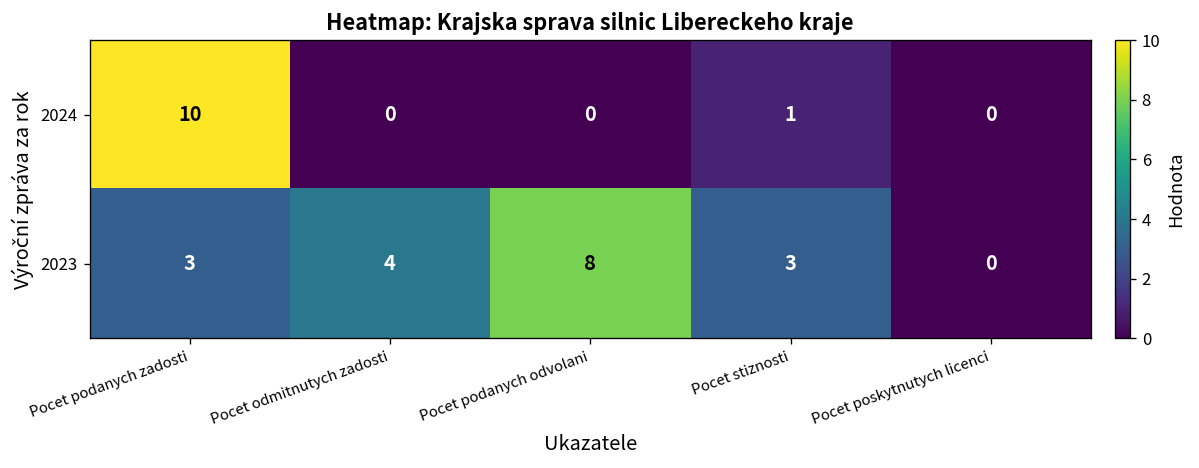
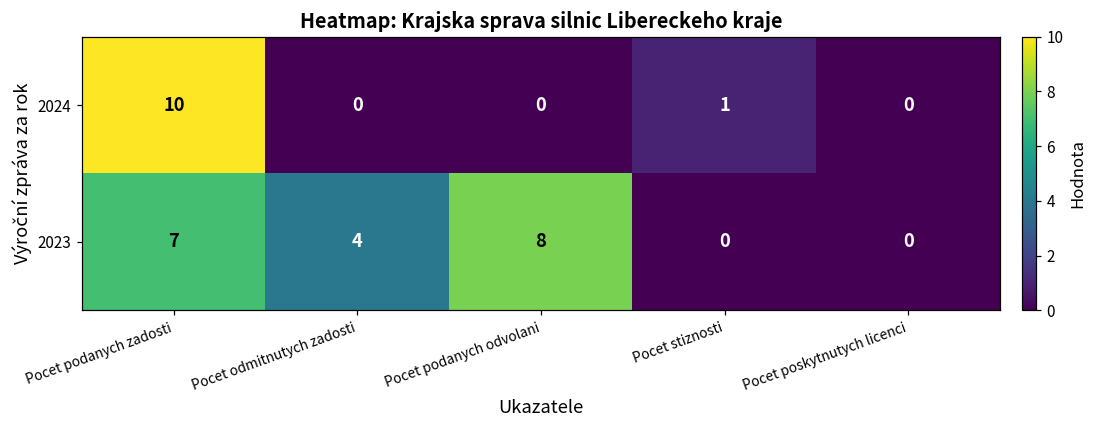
2023, Pocet podanych zadosti: 3 -> 7
2023, Pocet stiznosti: 3 -> 0
